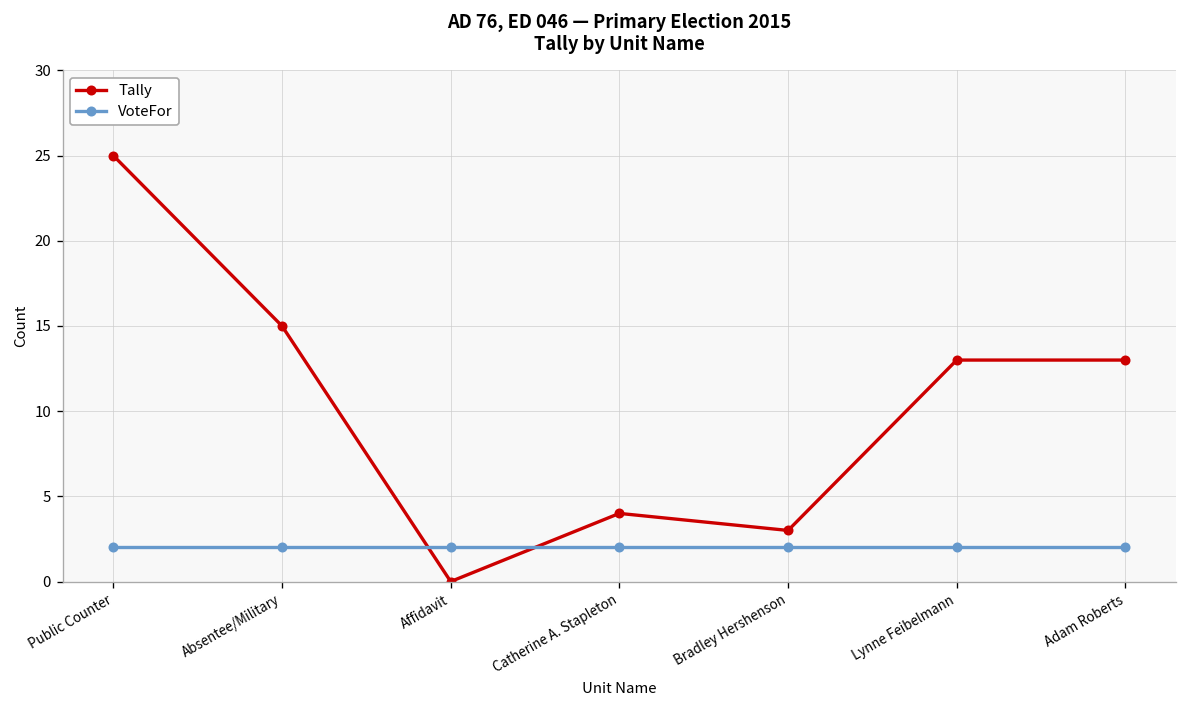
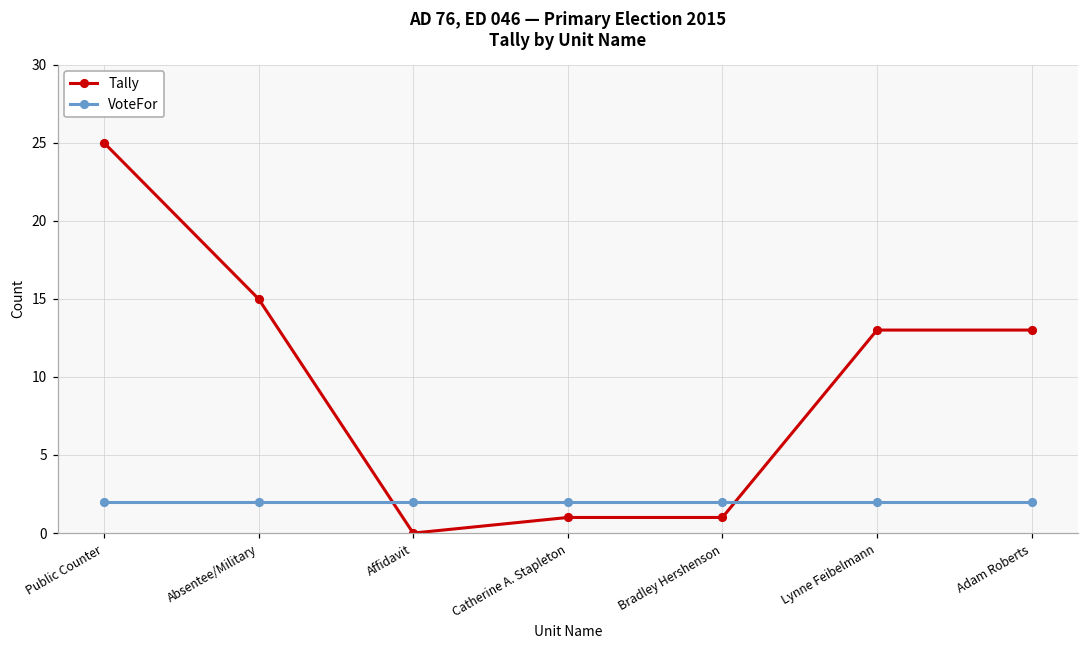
Tally, Catherine A. Stapleton: 4 -> 1
Tally, Bradley Hershenson: 3 -> 1
